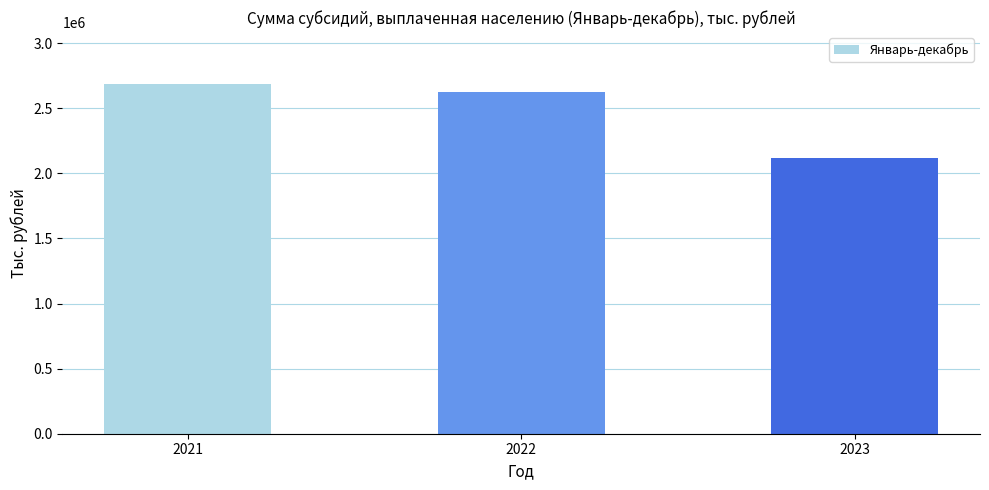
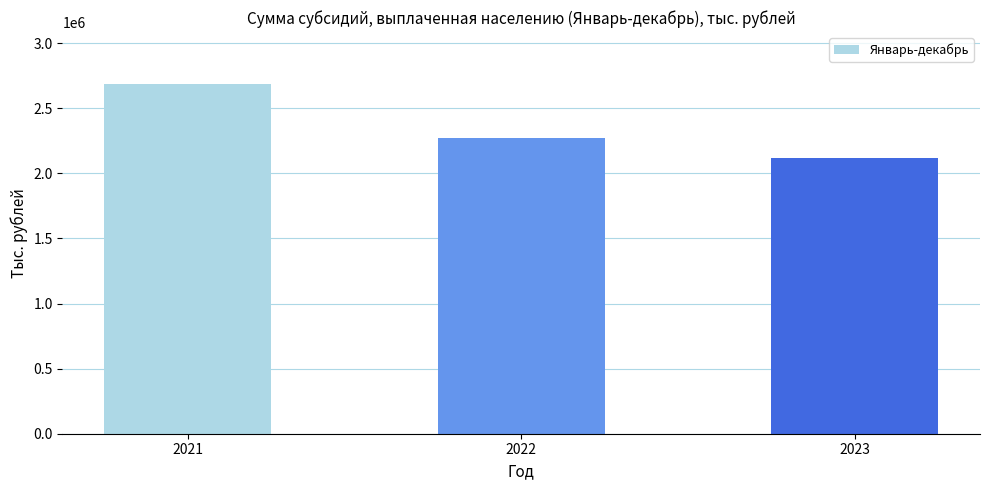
2022: 2620000 -> 2270000
